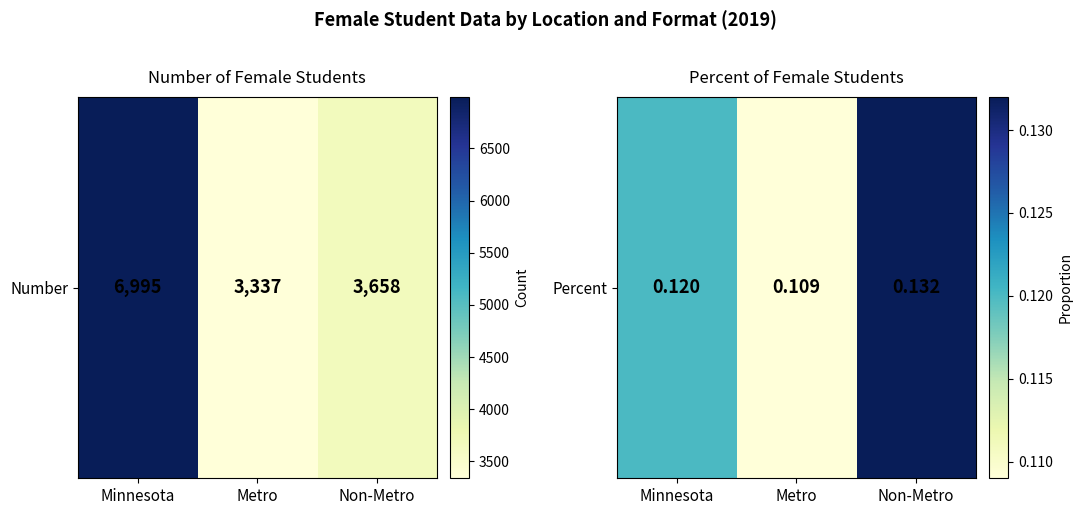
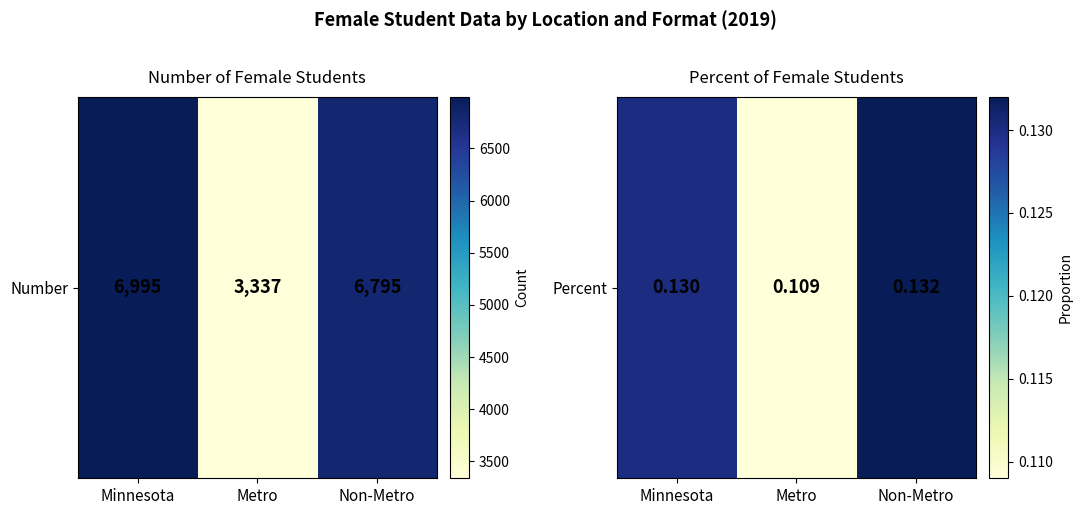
Number of Female Students, Number, Non-Metro: 3,658 -> 6,795
Percent of Female Students, Percent, Minnesota: 0.120 -> 0.130
